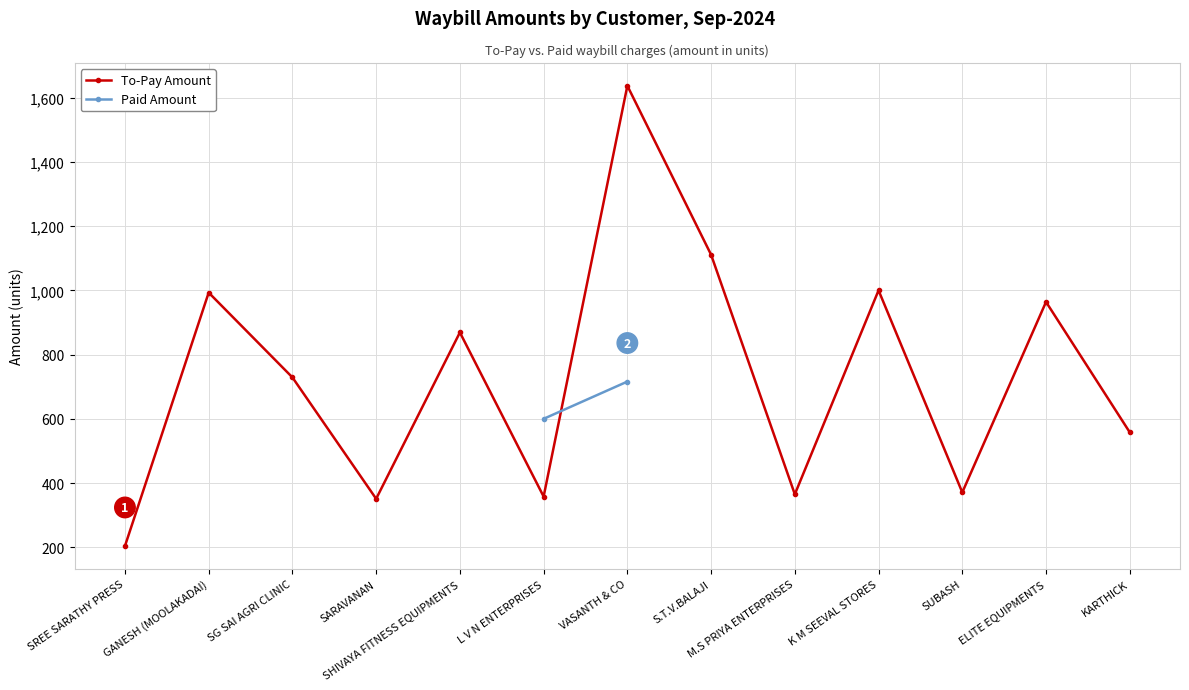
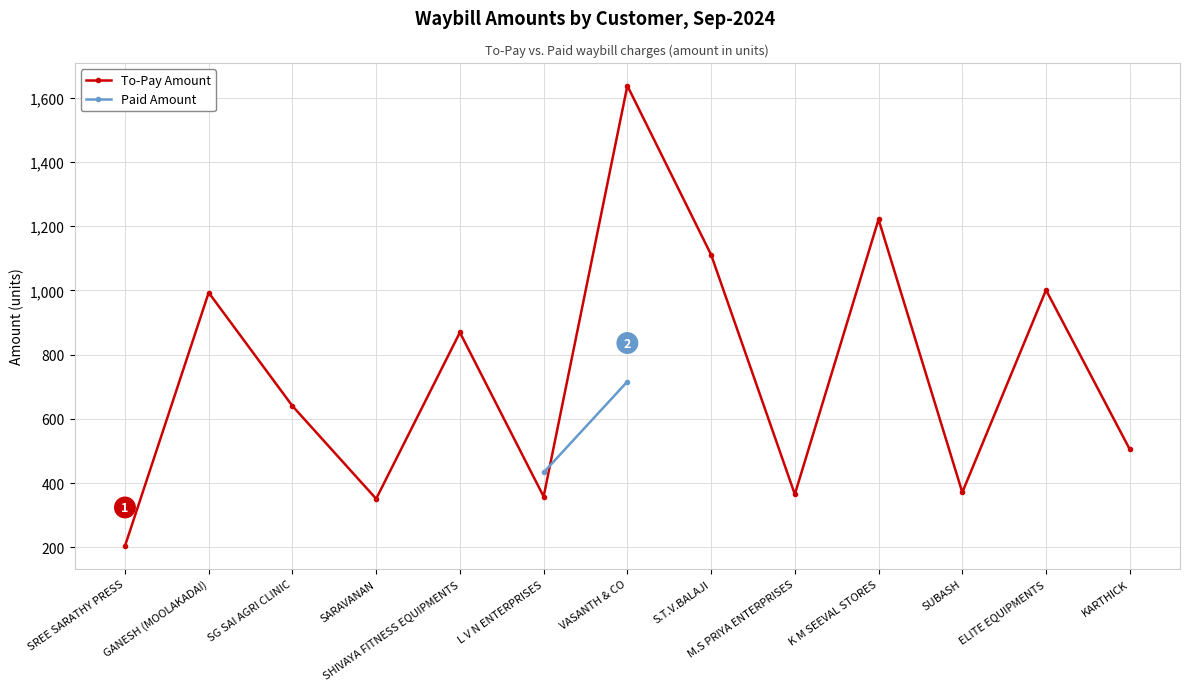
To-Pay Amount, SG SAI AGRI CLINIC: 730 -> 640
Paid Amount, L V N ENTERPRISES: 600 -> 430
To-Pay Amount, K M SEEVAL STORES: 1,000 -> 1,220
To-Pay Amount, ELITE EQUIPMENTS: 960 -> 1,000
To-Pay Amount, KARTHICK: 560 -> 510
